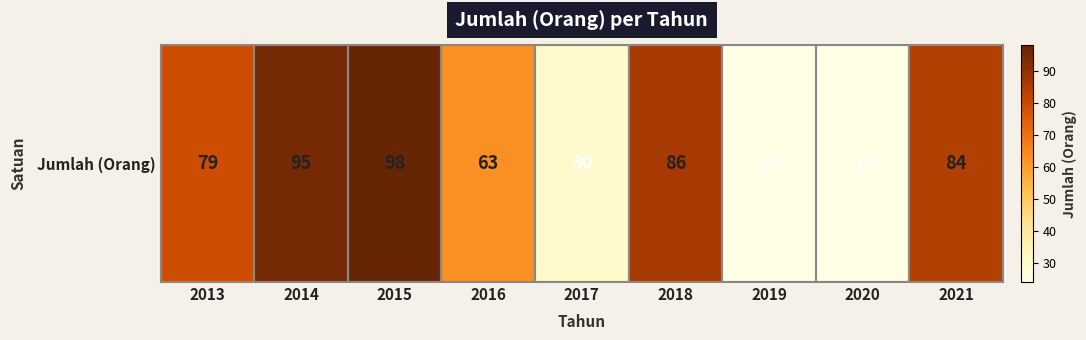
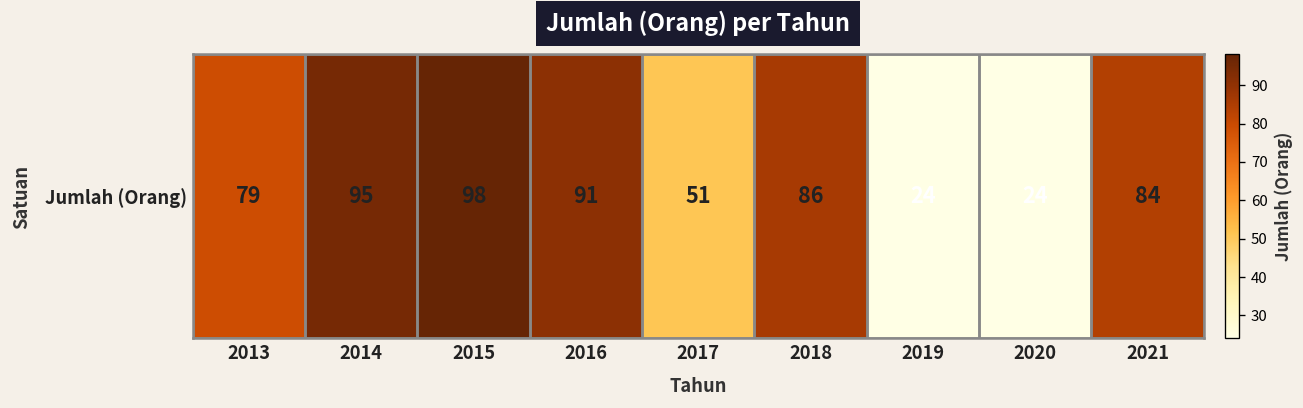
Jumlah (Orang), 2016: 63 -> 91
Jumlah (Orang), 2017: 30 -> 51
